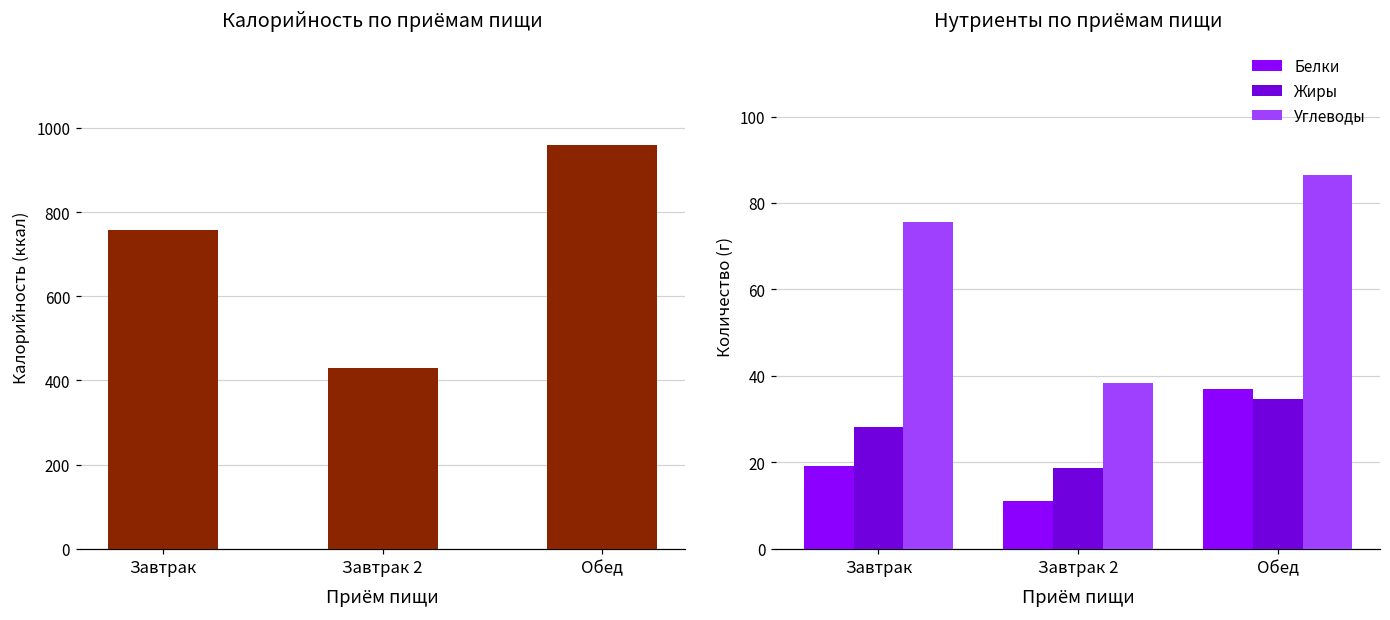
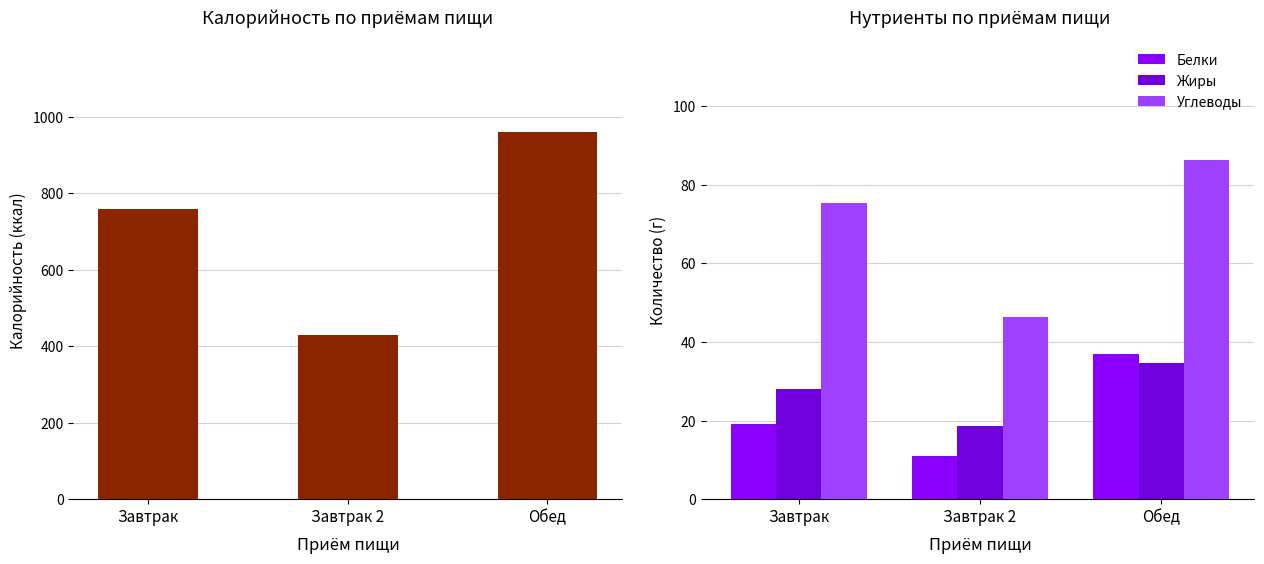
Нутриенты по приёмам пищи, Углеводы, Завтрак 2: 38 -> 46
